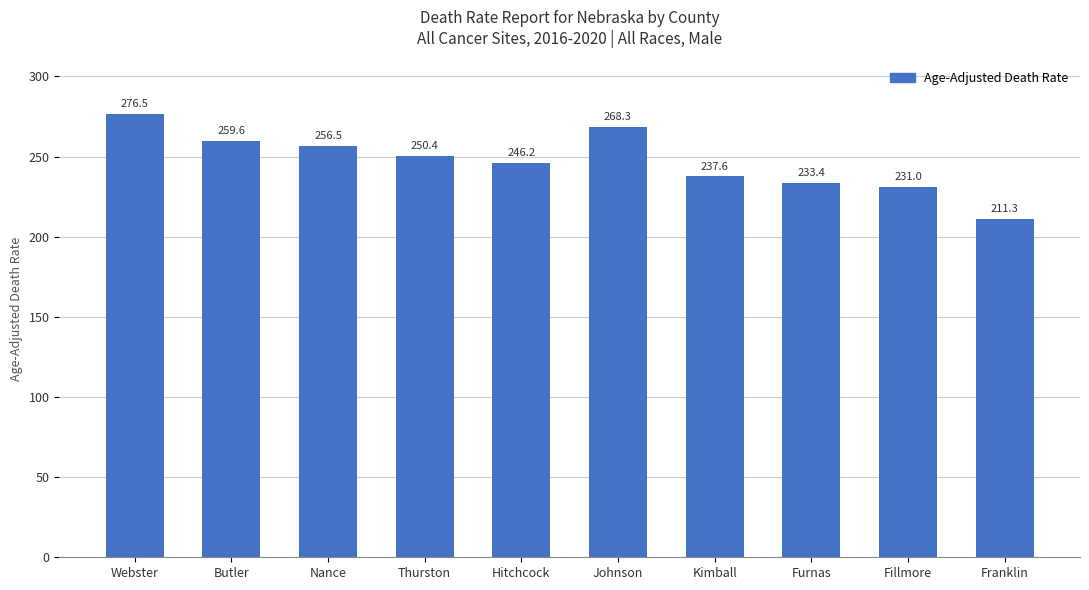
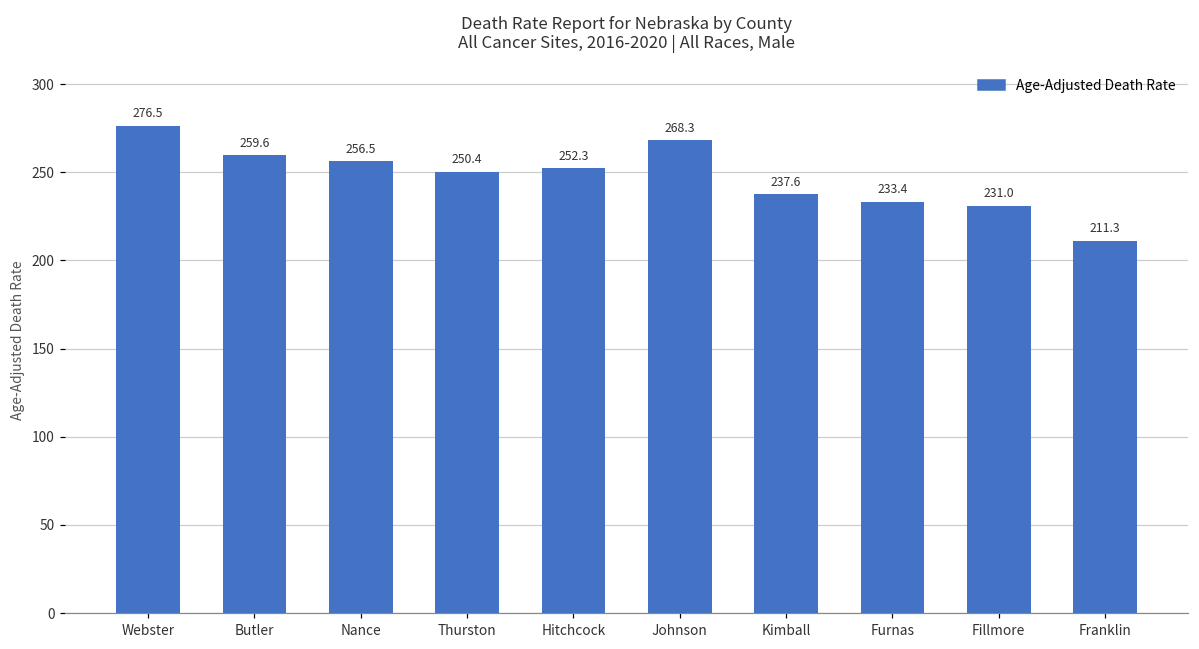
Hitchcock: 246.2 -> 252.3
